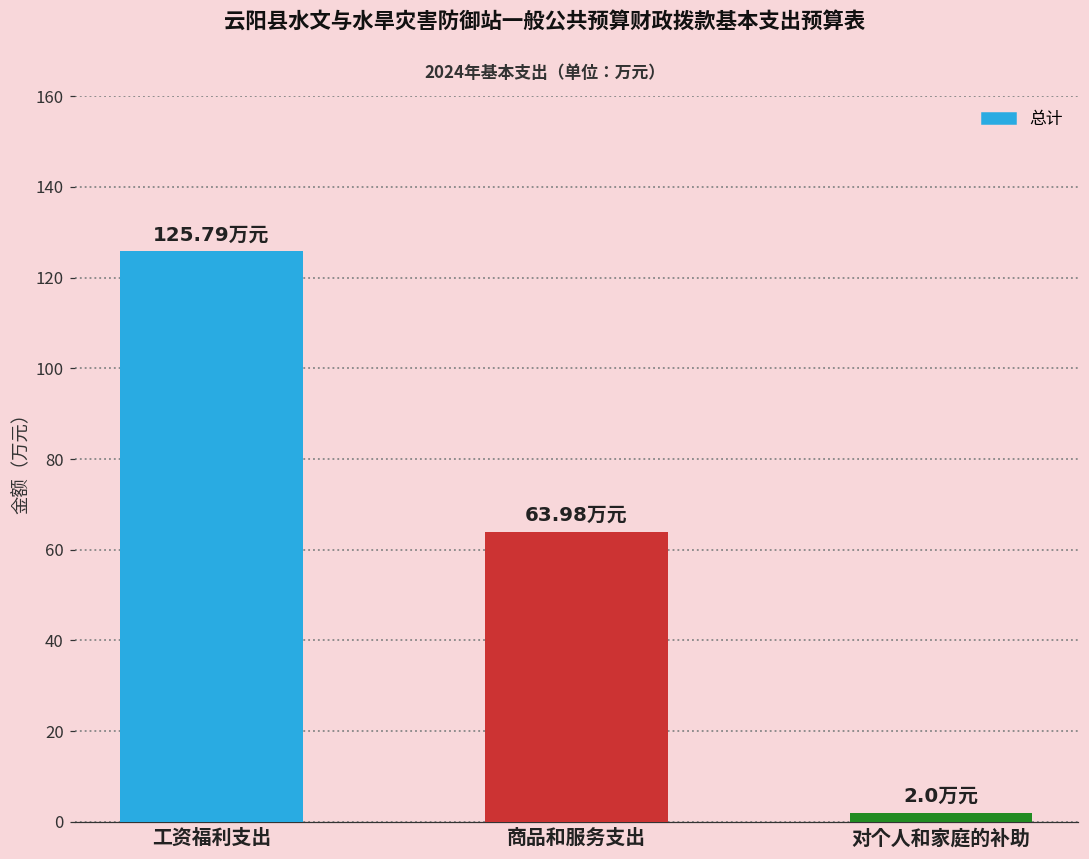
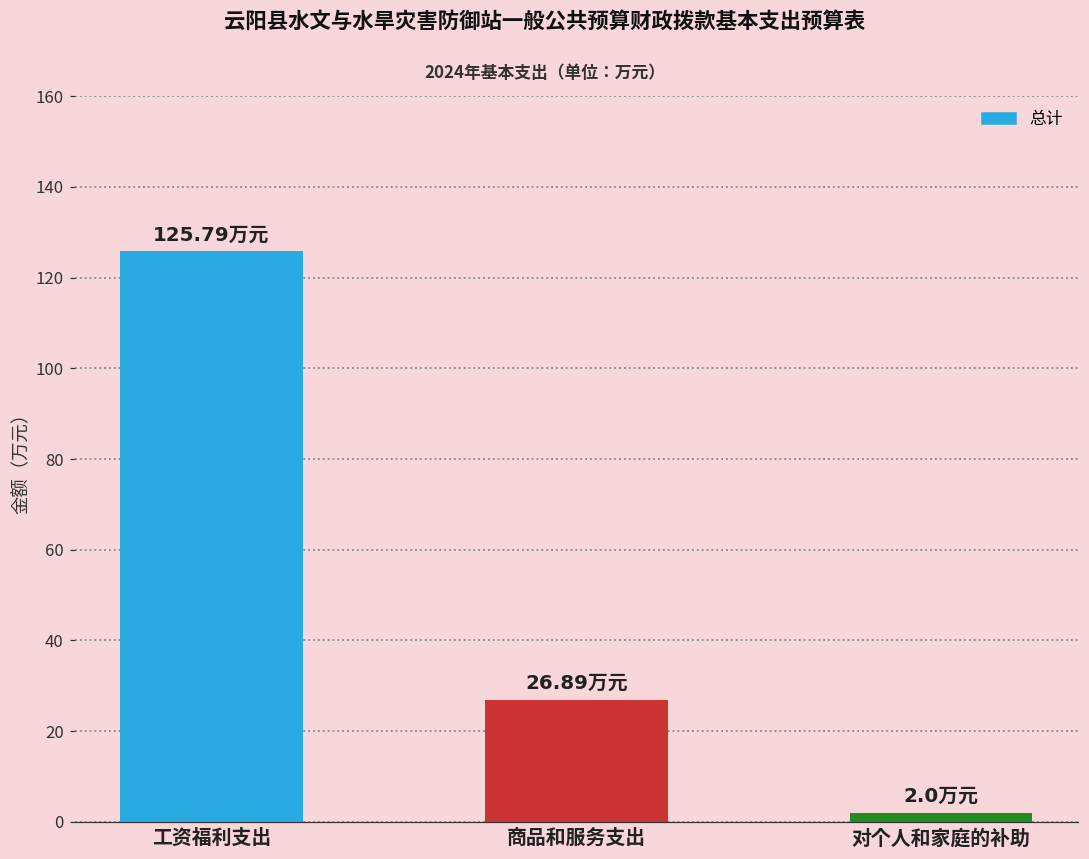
商品和服务支出: 63.98 -> 26.89
